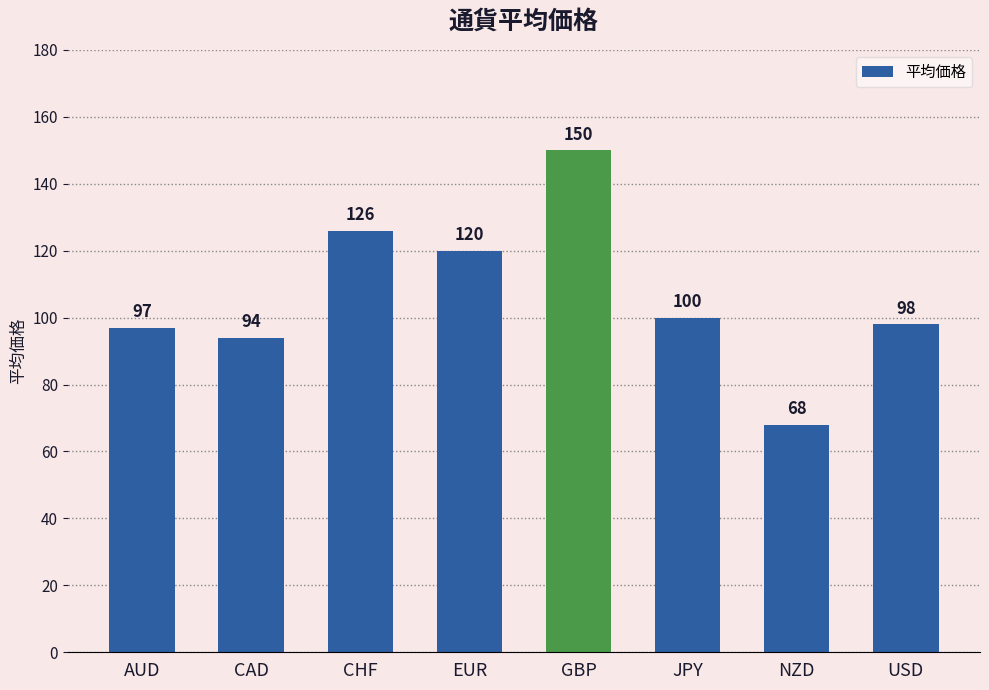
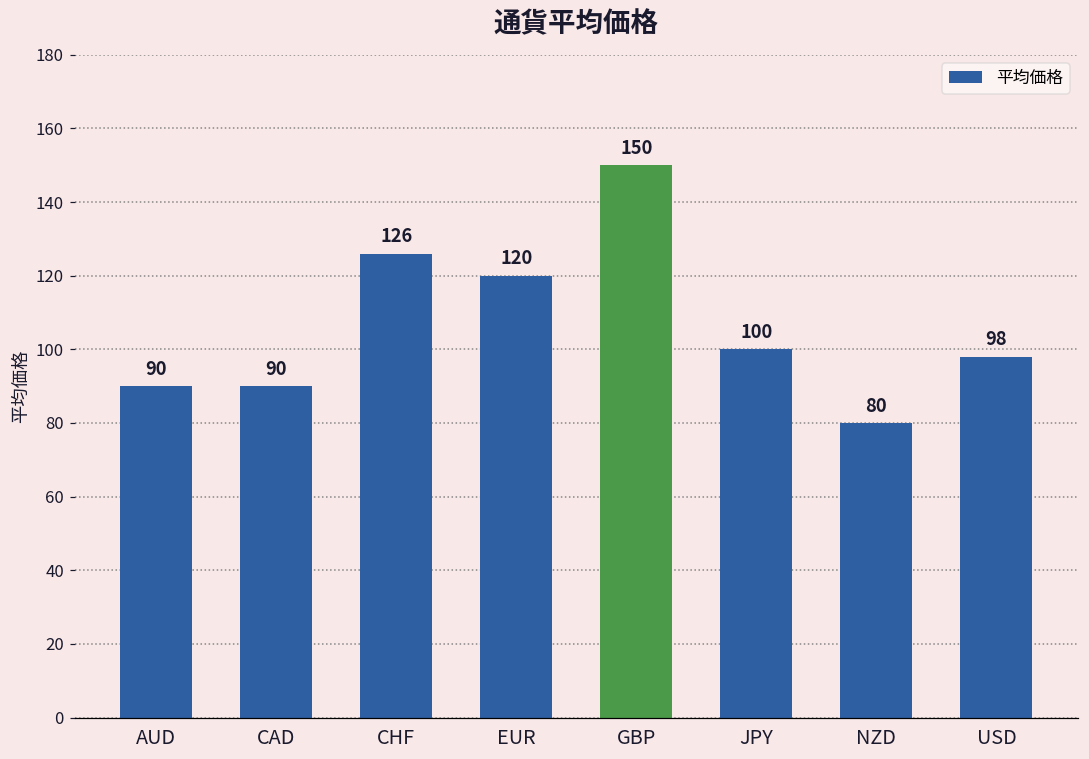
AUD: 97 -> 90
CAD: 94 -> 90
NZD: 68 -> 80
